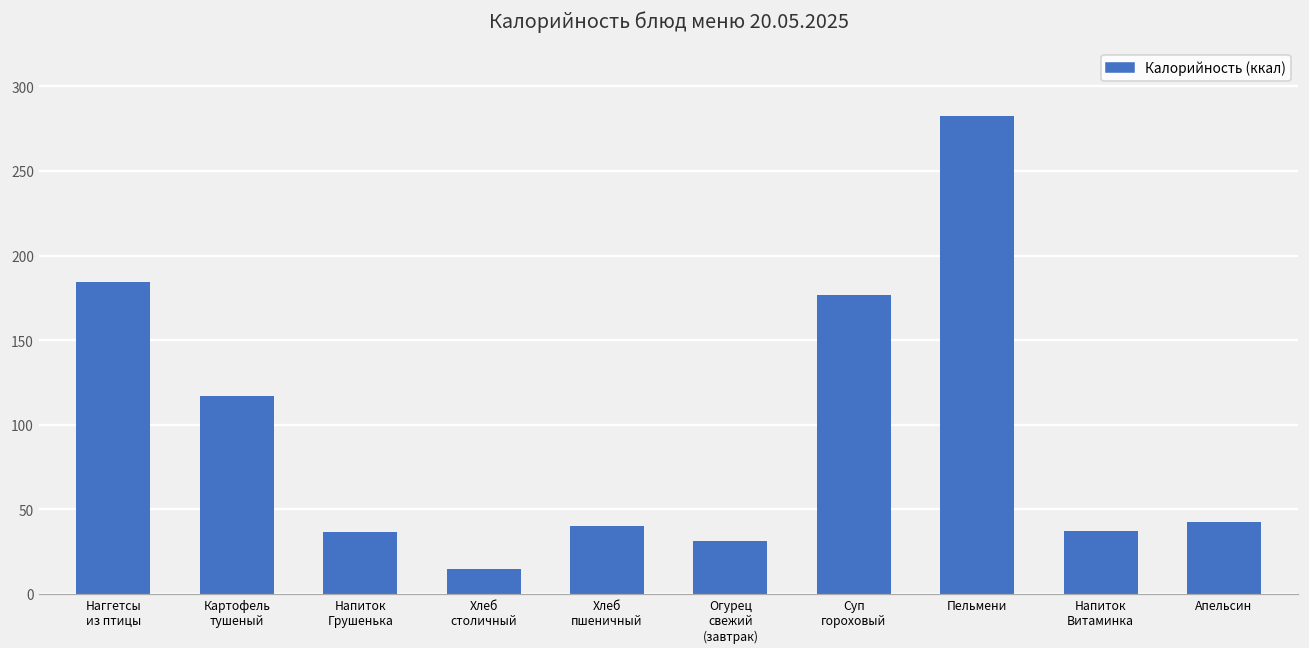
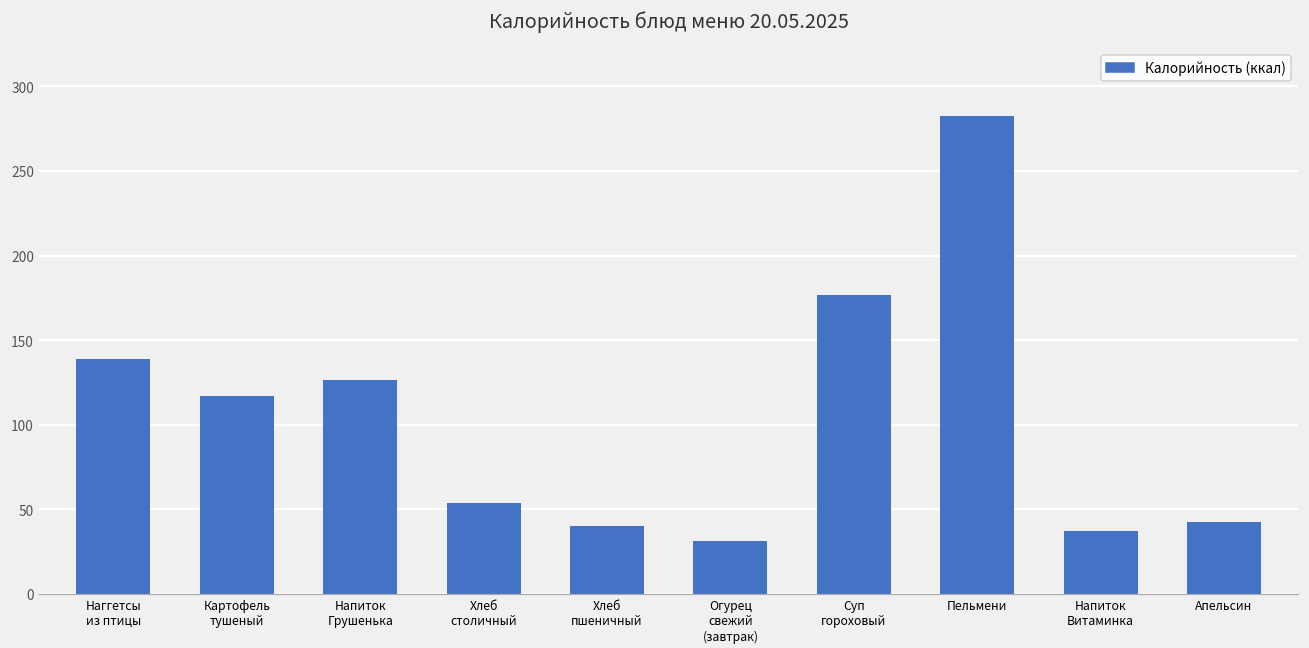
Наггетсы из птицы: 185 -> 139
Напиток Грушенька: 37 -> 126
Хлеб столичный: 15 -> 54
